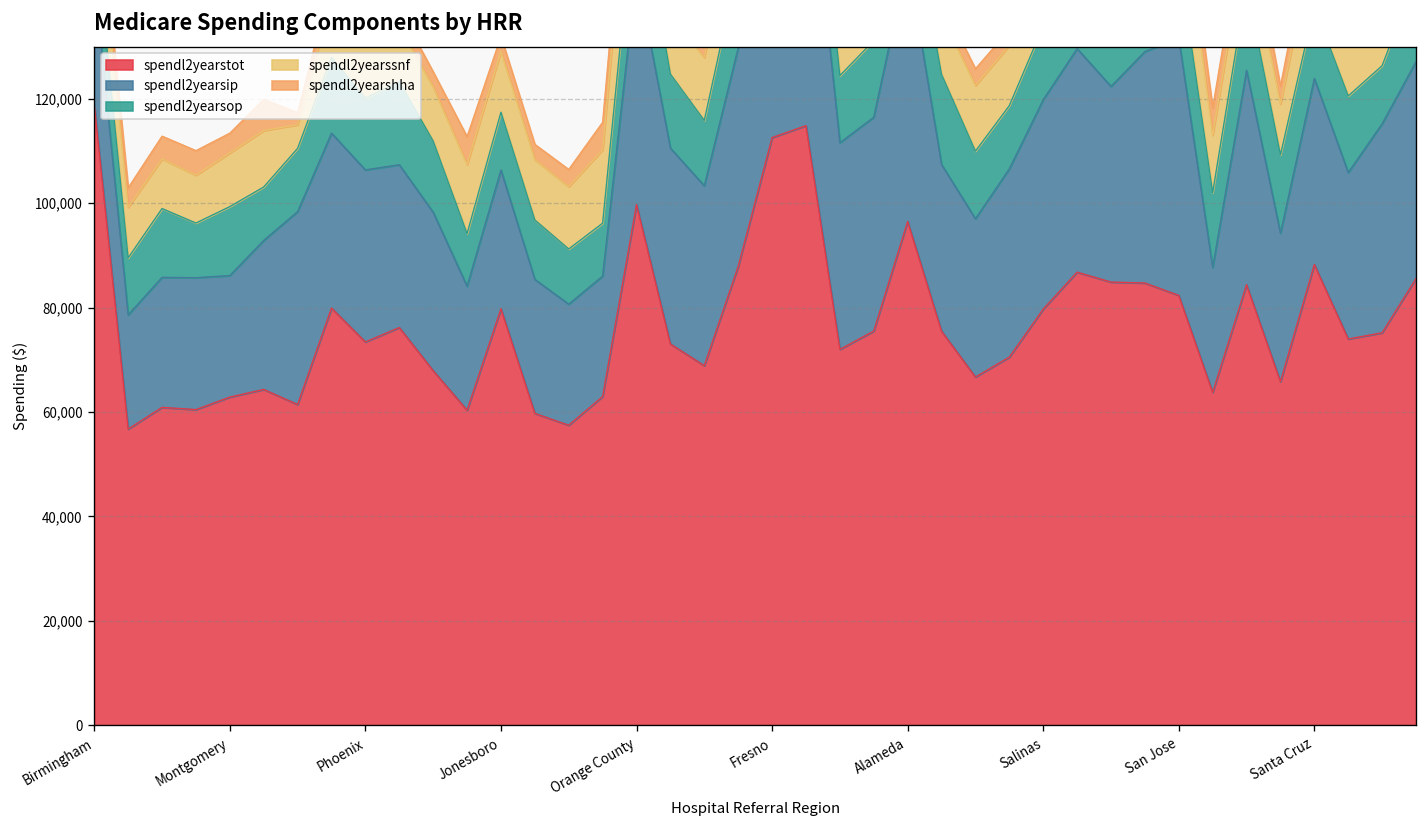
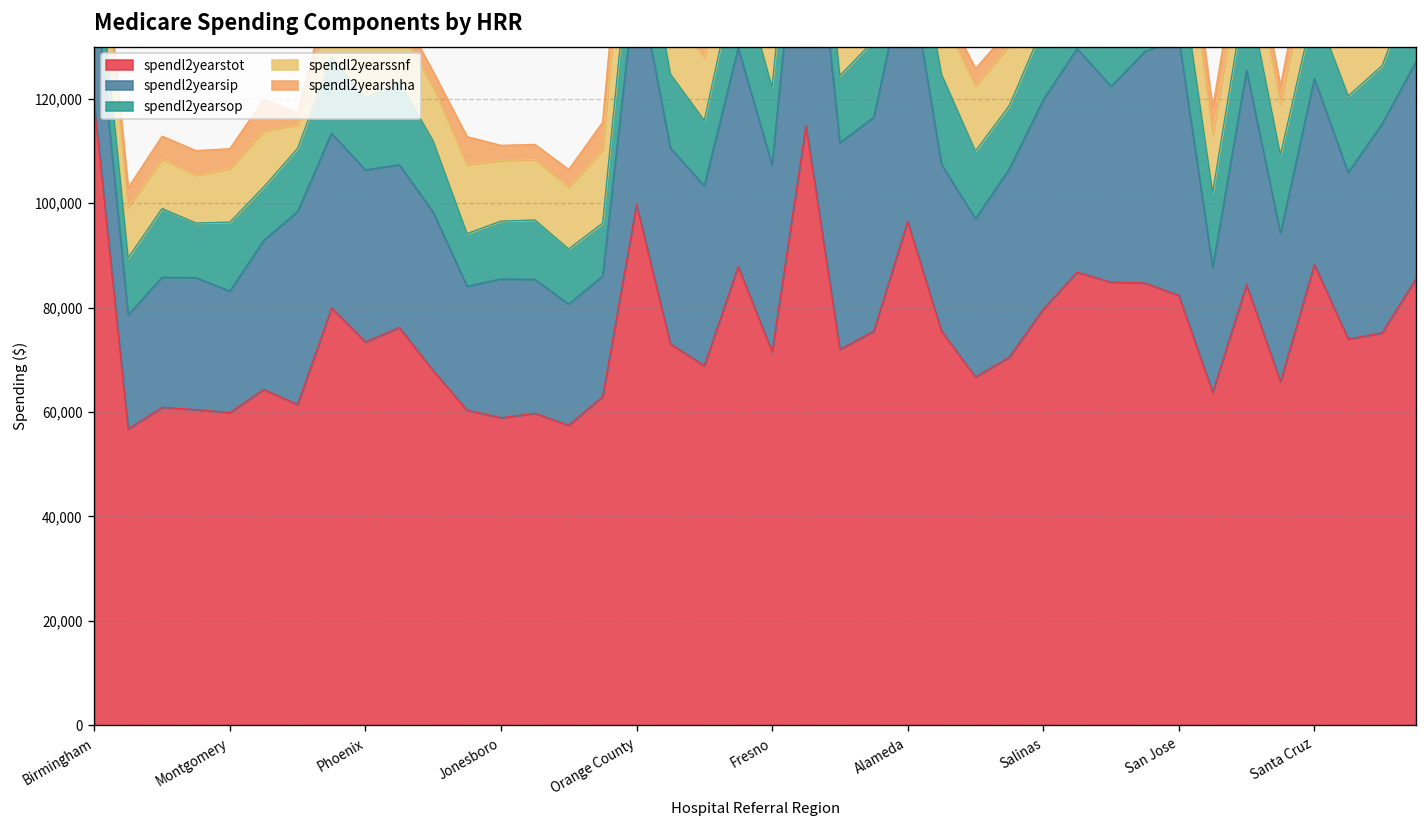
spendl2yearstot, Montgomery: 63,000 -> 60,000
spendl2yearstot, Jonesboro: 80,000 -> 59,000
spendl2yearstot, Fresno: 113,000 -> 72,000
